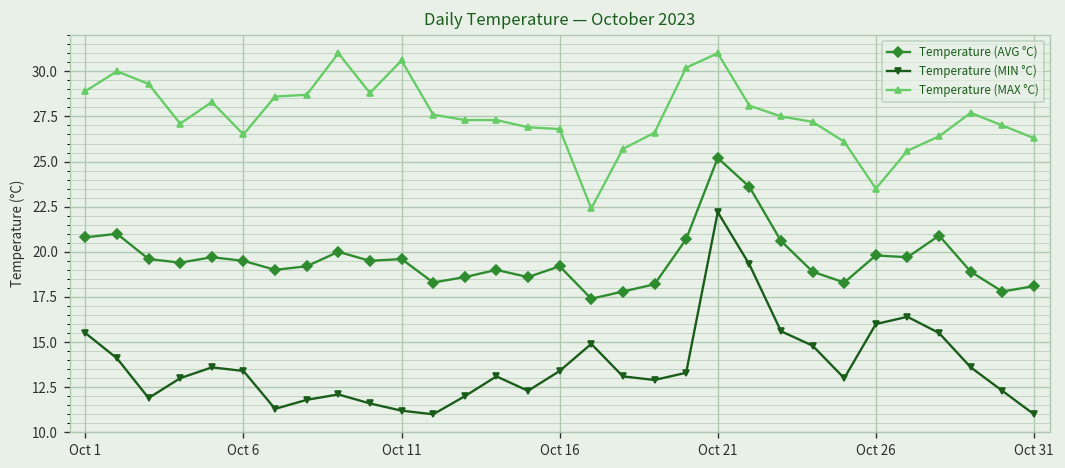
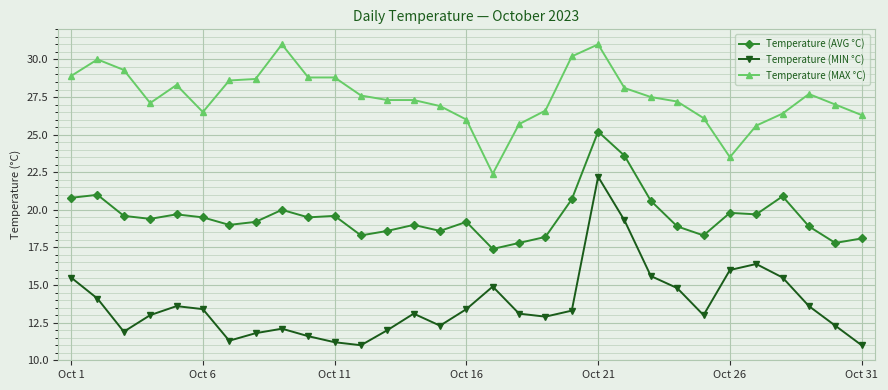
Temperature (MAX °C), Oct 11: 30.6 -> 28.8
Temperature (MAX °C), Oct 16: 26.8 -> 26.0
